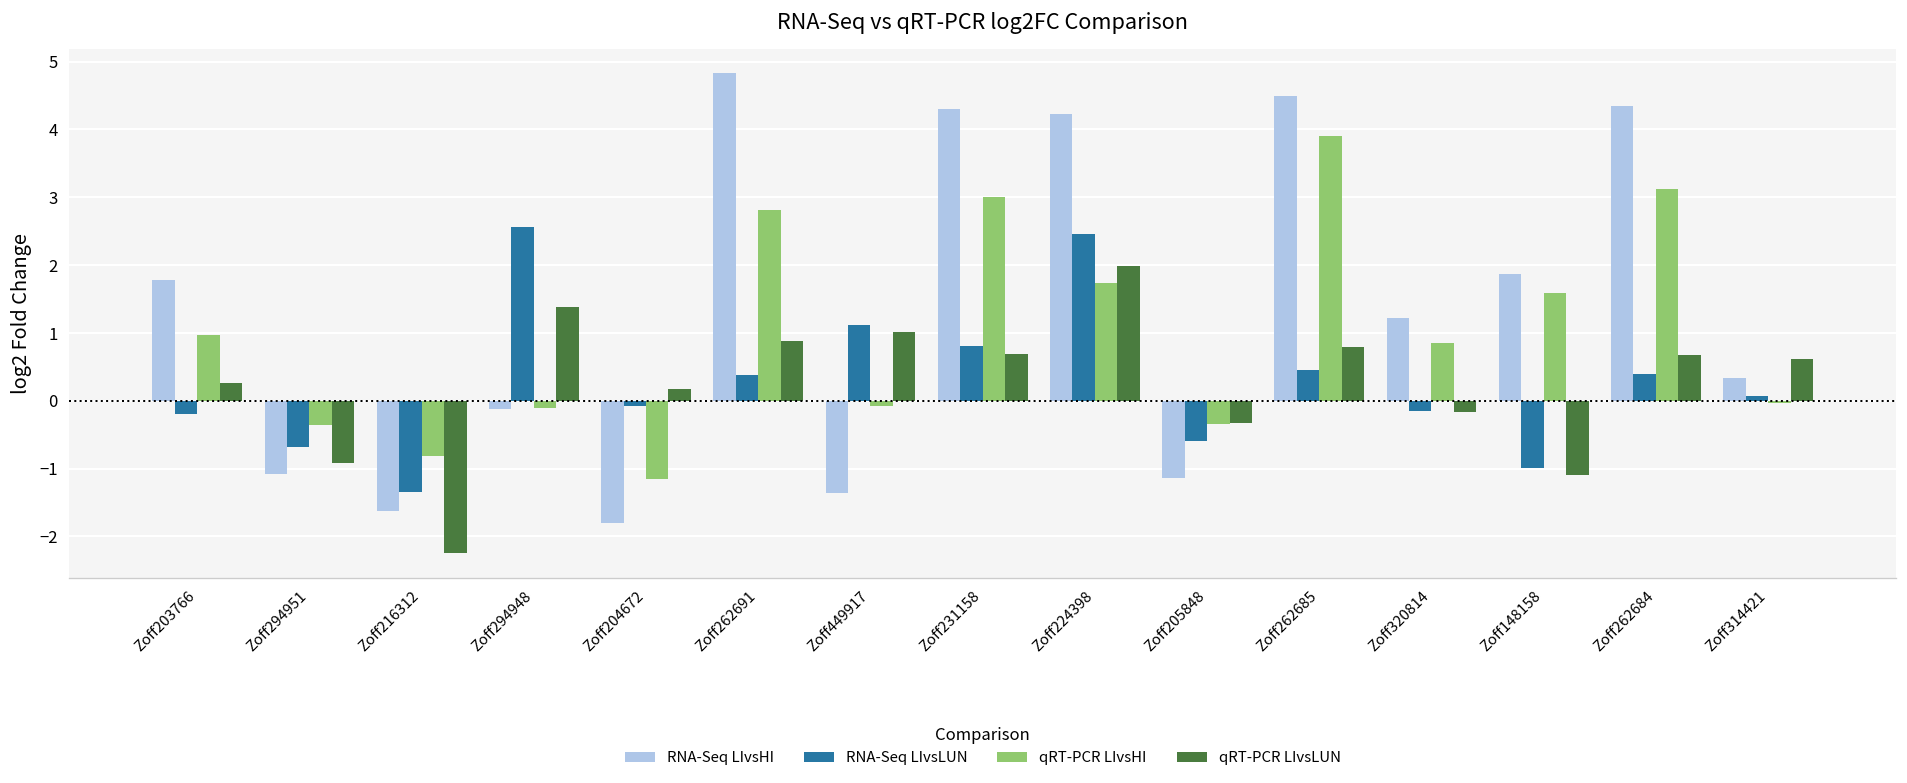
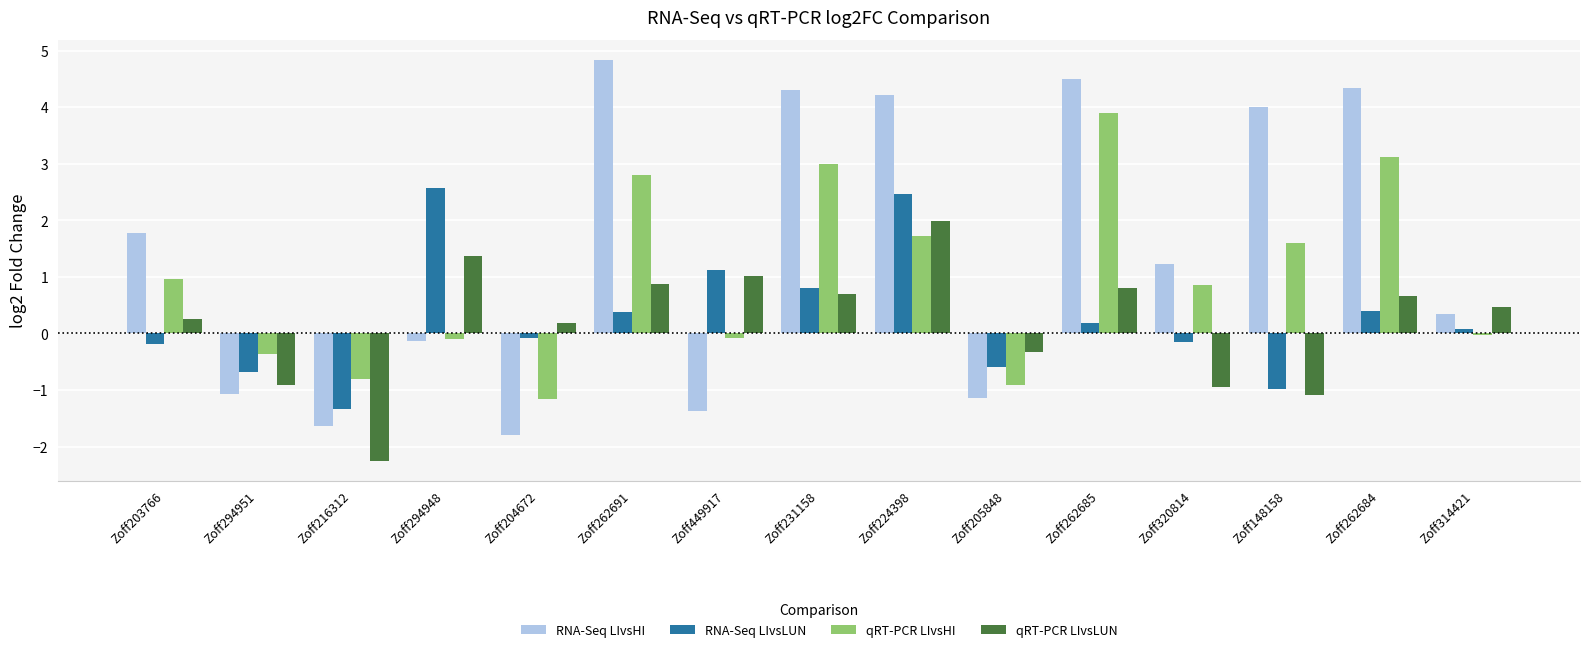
qRT-PCR LIvsHI, Zoff205848: -0.4 -> -0.9
RNA-Seq LIvsLUN, Zoff262685: 0.5 -> 0.2
qRT-PCR LIvsLUN, Zoff320814: -0.2 -> -0.9
RNA-Seq LIvsHI, Zoff148158: 1.9 -> 4.0
qRT-PCR LIvsLUN, Zoff314421: 0.6 -> 0.5
